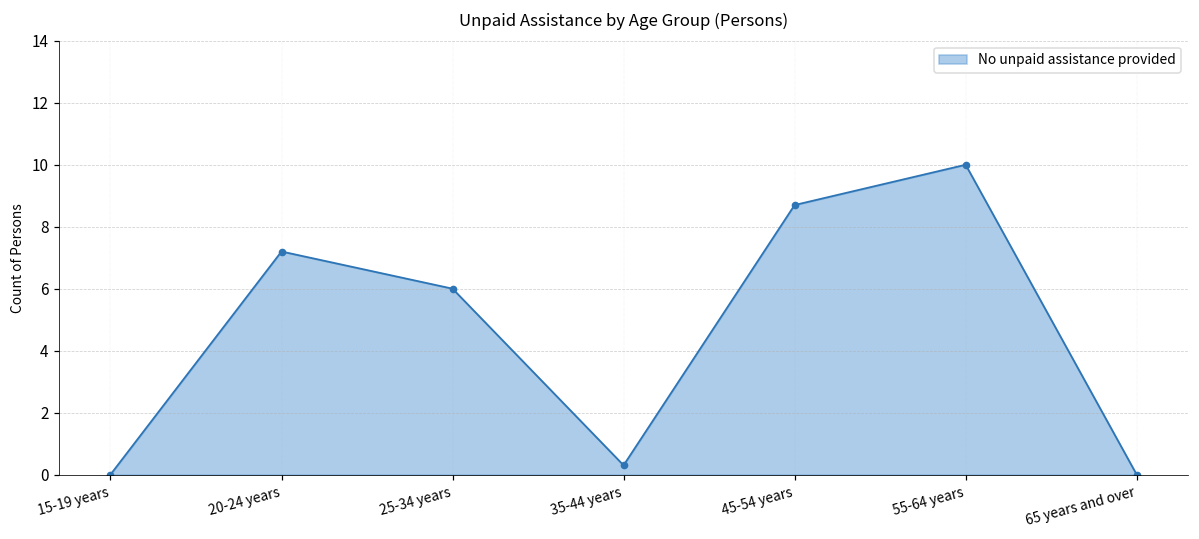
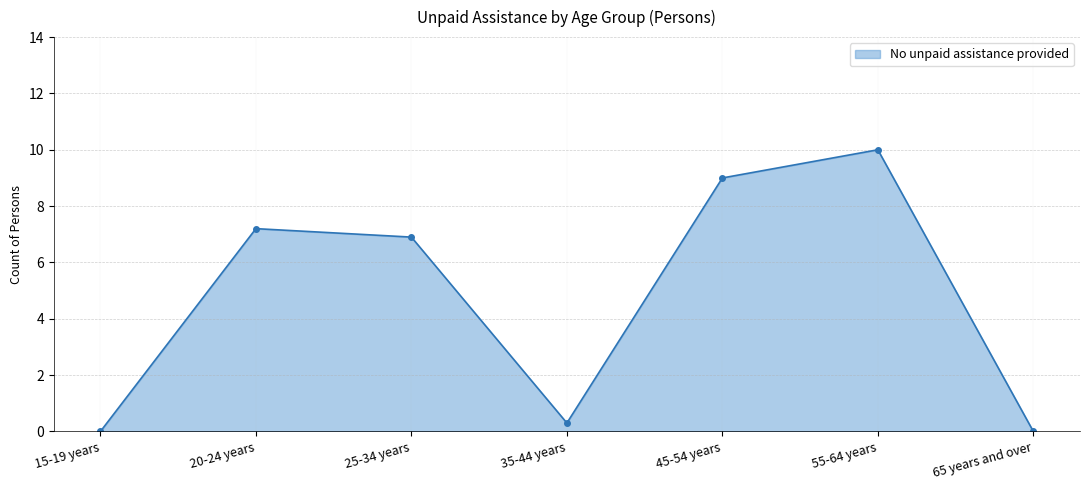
25-34 years: 6.0 -> 6.9
45-54 years: 8.7 -> 9.0
